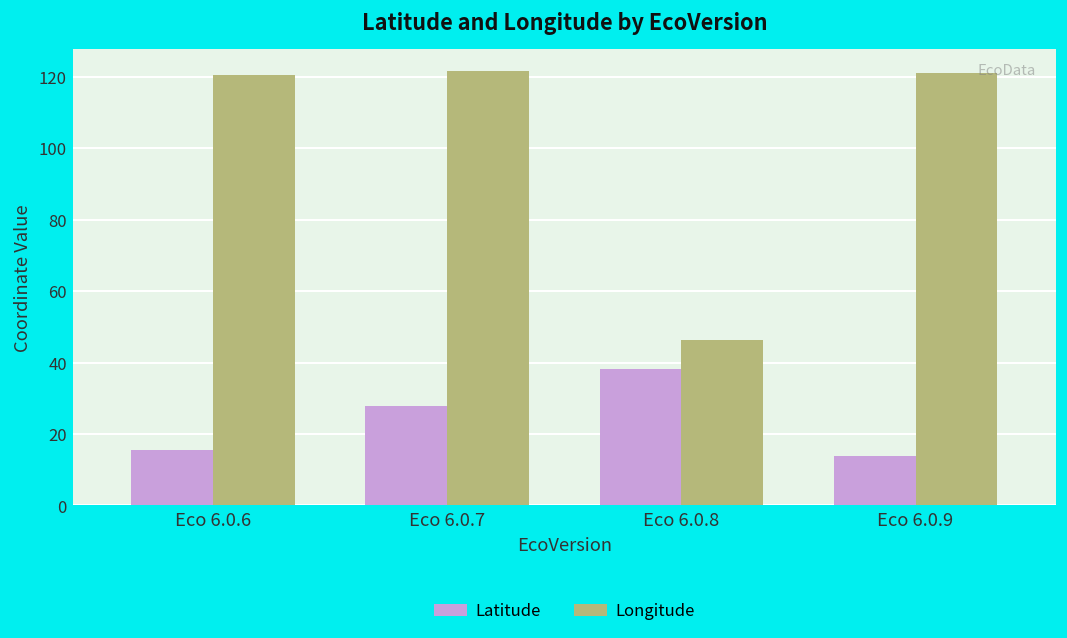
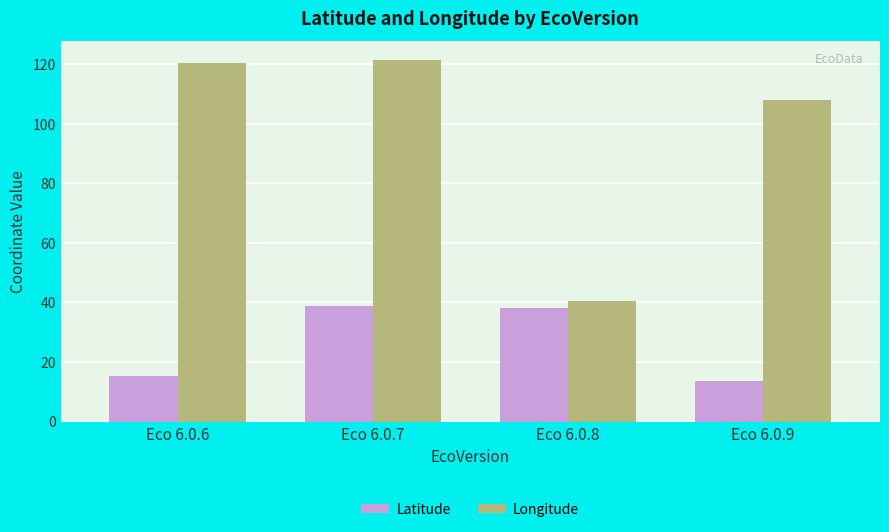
Latitude, Eco 6.0.7: 28 -> 39
Longitude, Eco 6.0.8: 46 -> 41
Longitude, Eco 6.0.9: 121 -> 108
